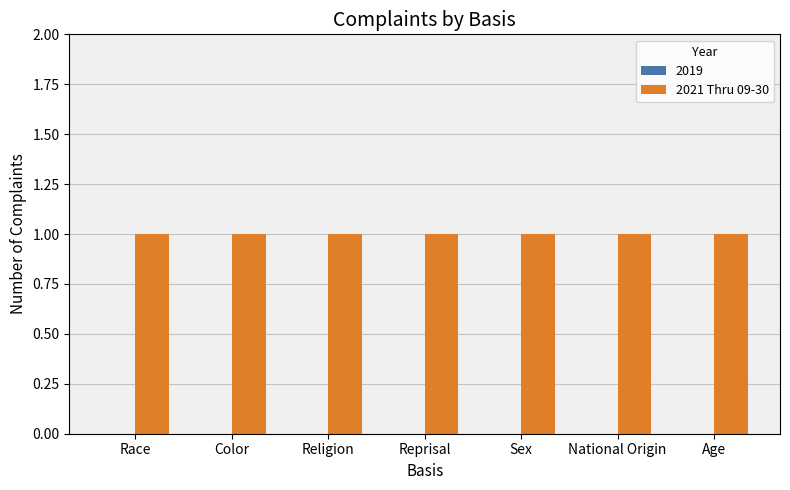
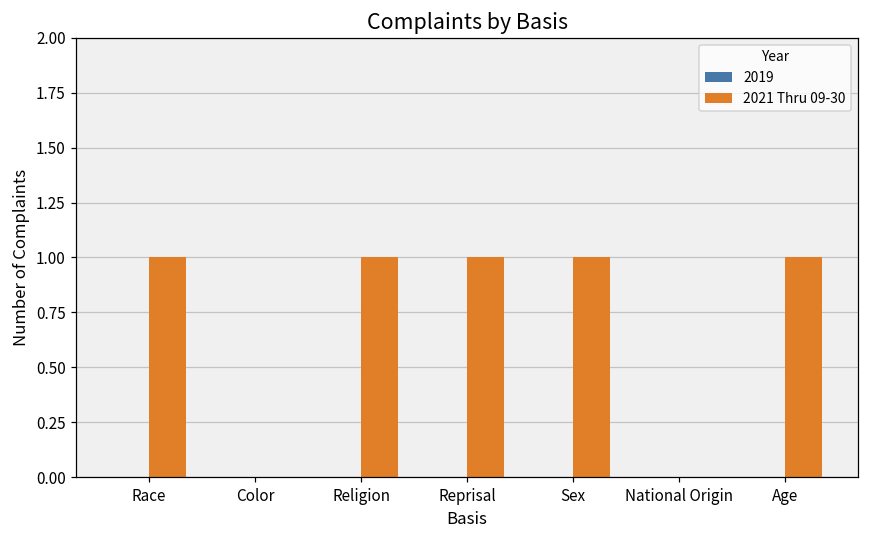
2021 Thru 09-30, Color: 1 -> 0
2021 Thru 09-30, National Origin: 1 -> 0
